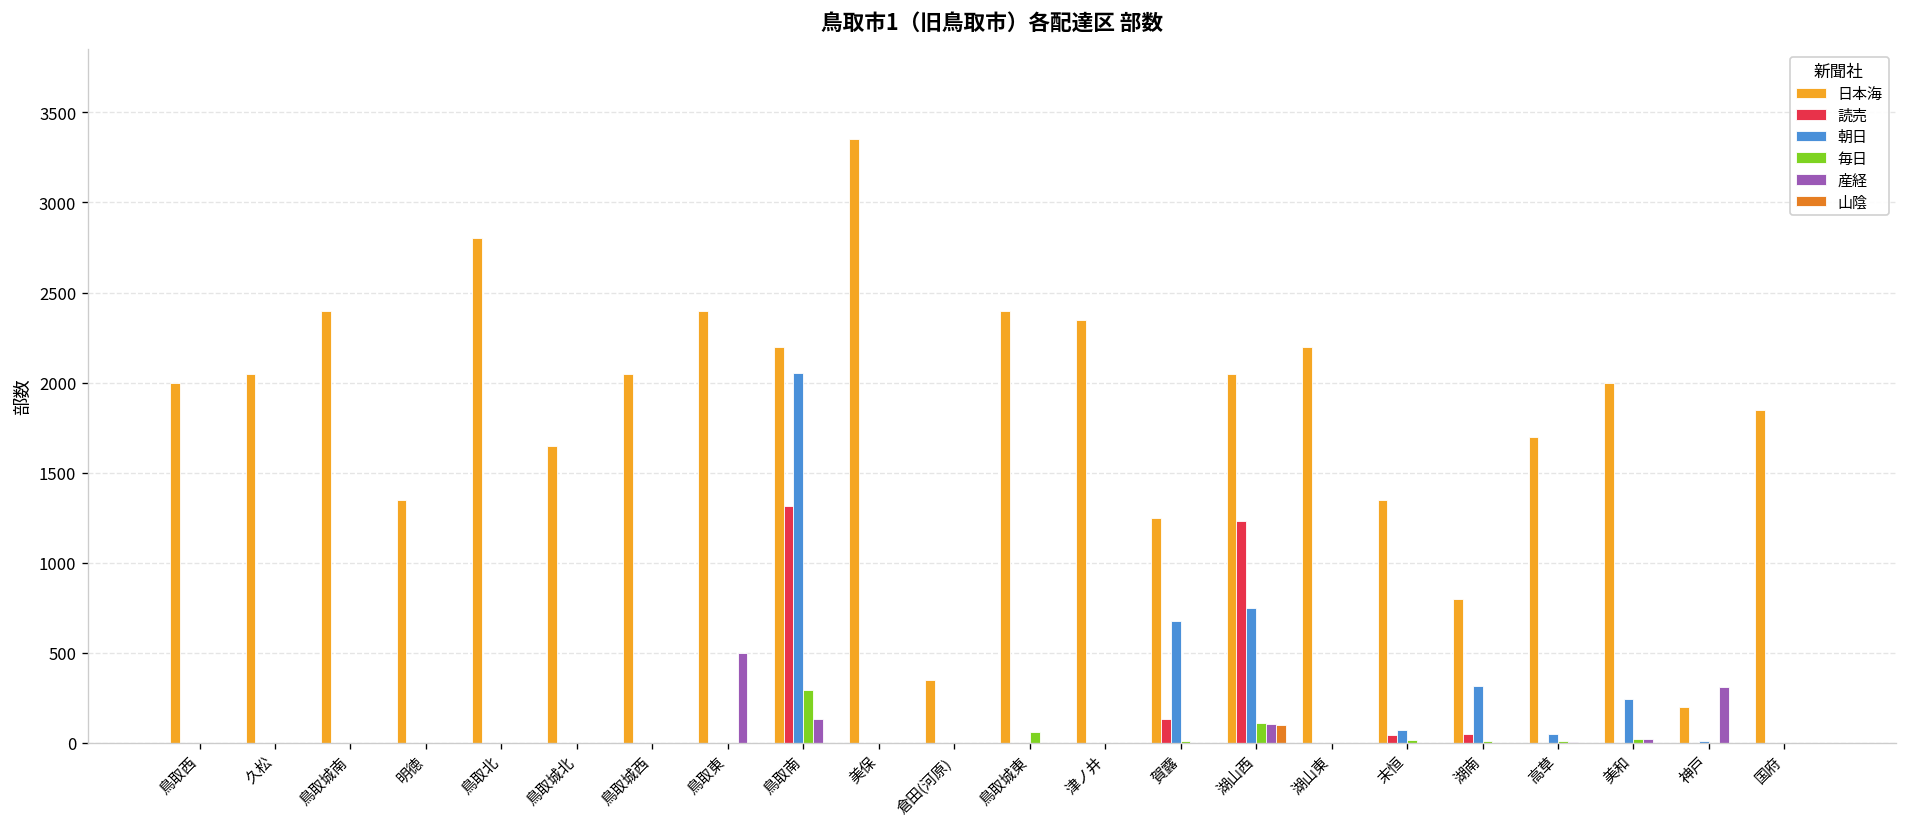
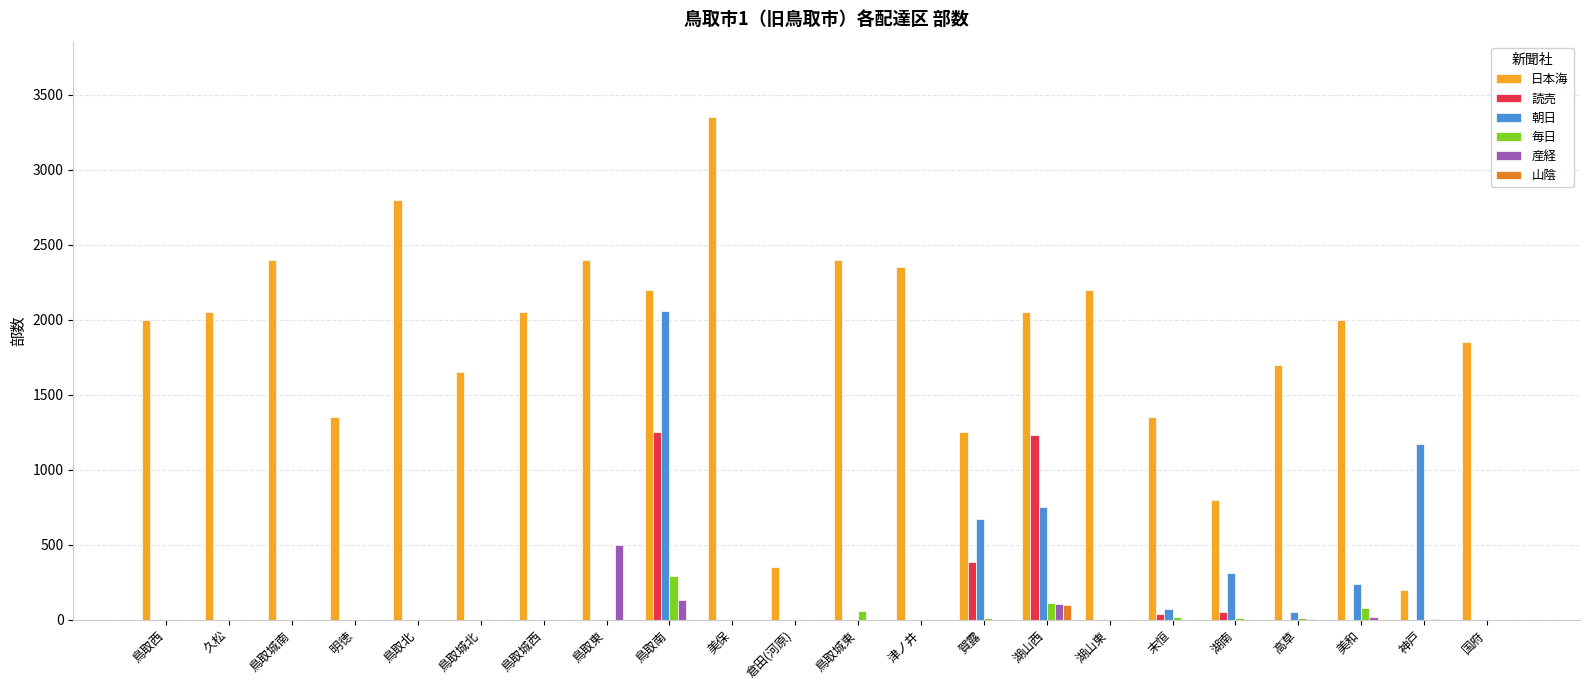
読売, 鳥取南: 1320 -> 1250
読売, 賀露: 130 -> 380
毎日, 美和: 20 -> 80
朝日, 神戸: 10 -> 1170
産経, 神戸: 310 -> 10
